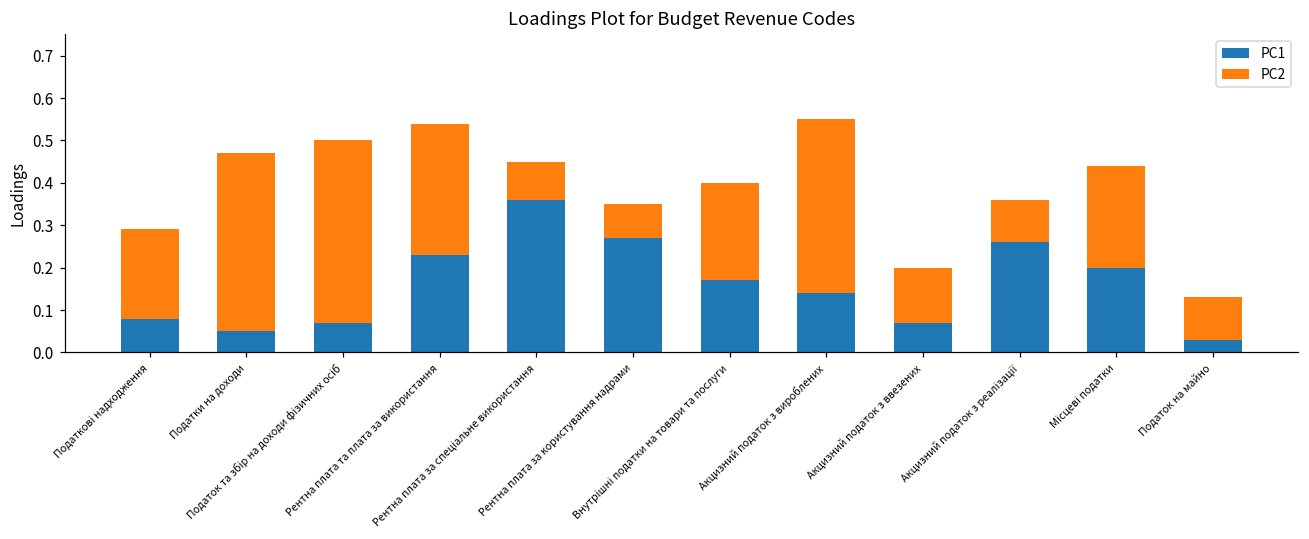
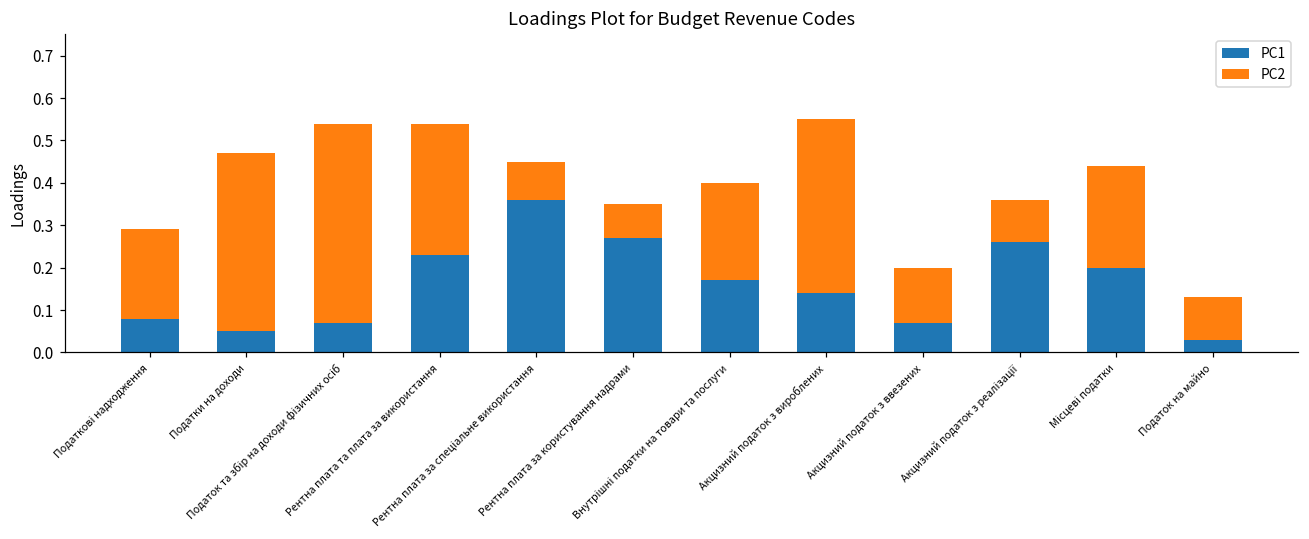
PC2, Податок та збір на доходи фізичних осіб: 0.43 -> 0.47
